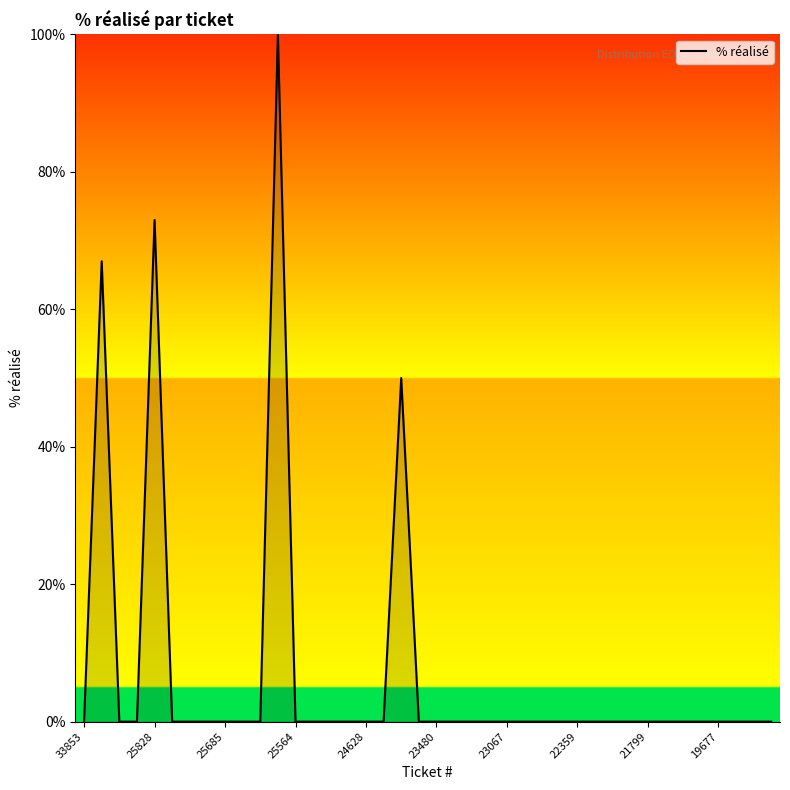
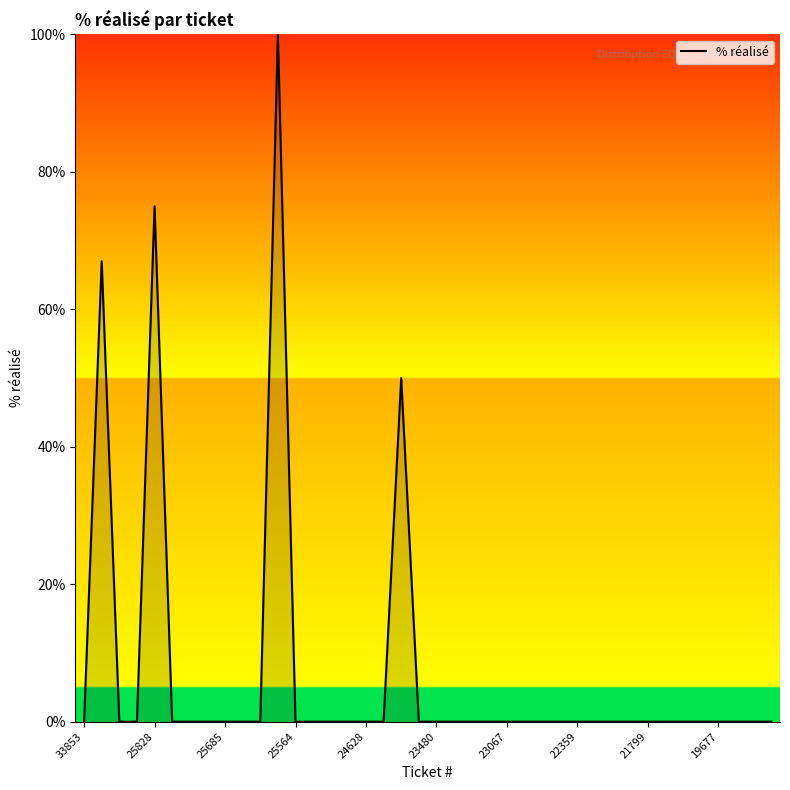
25828: 73% -> 75%
